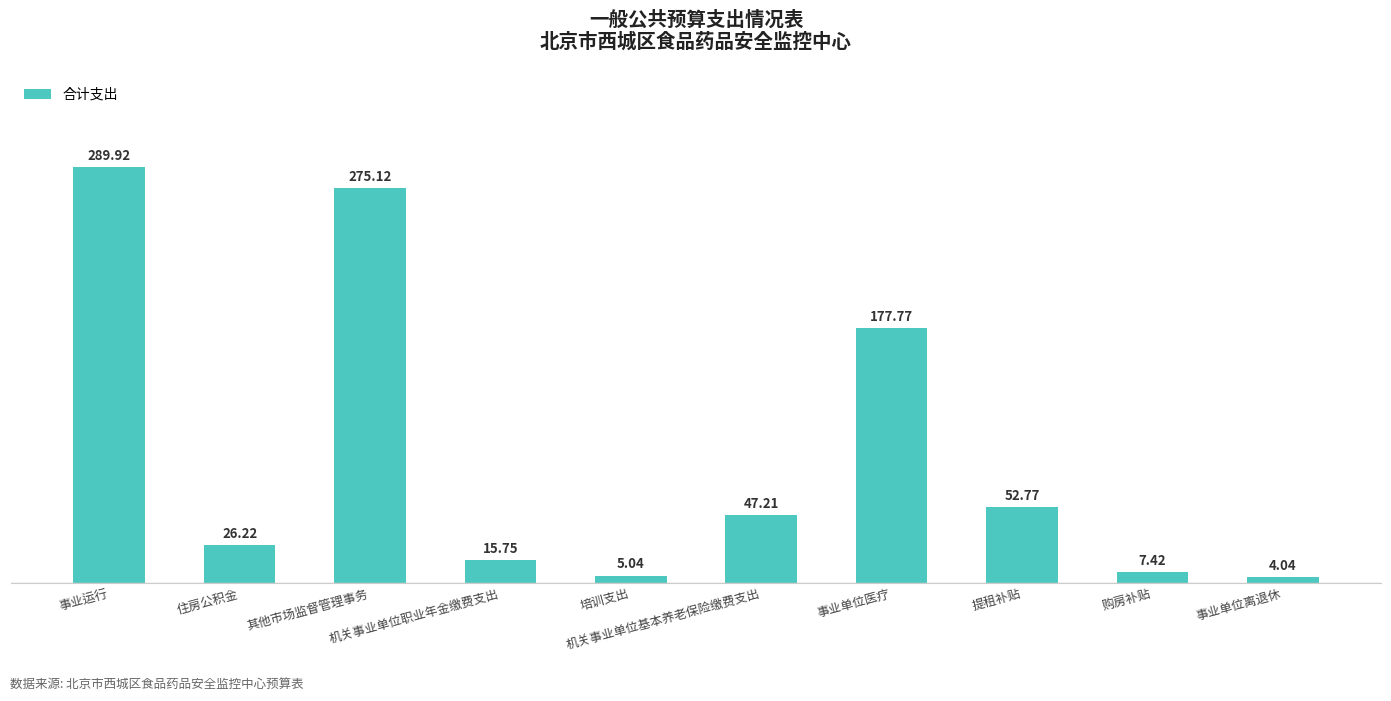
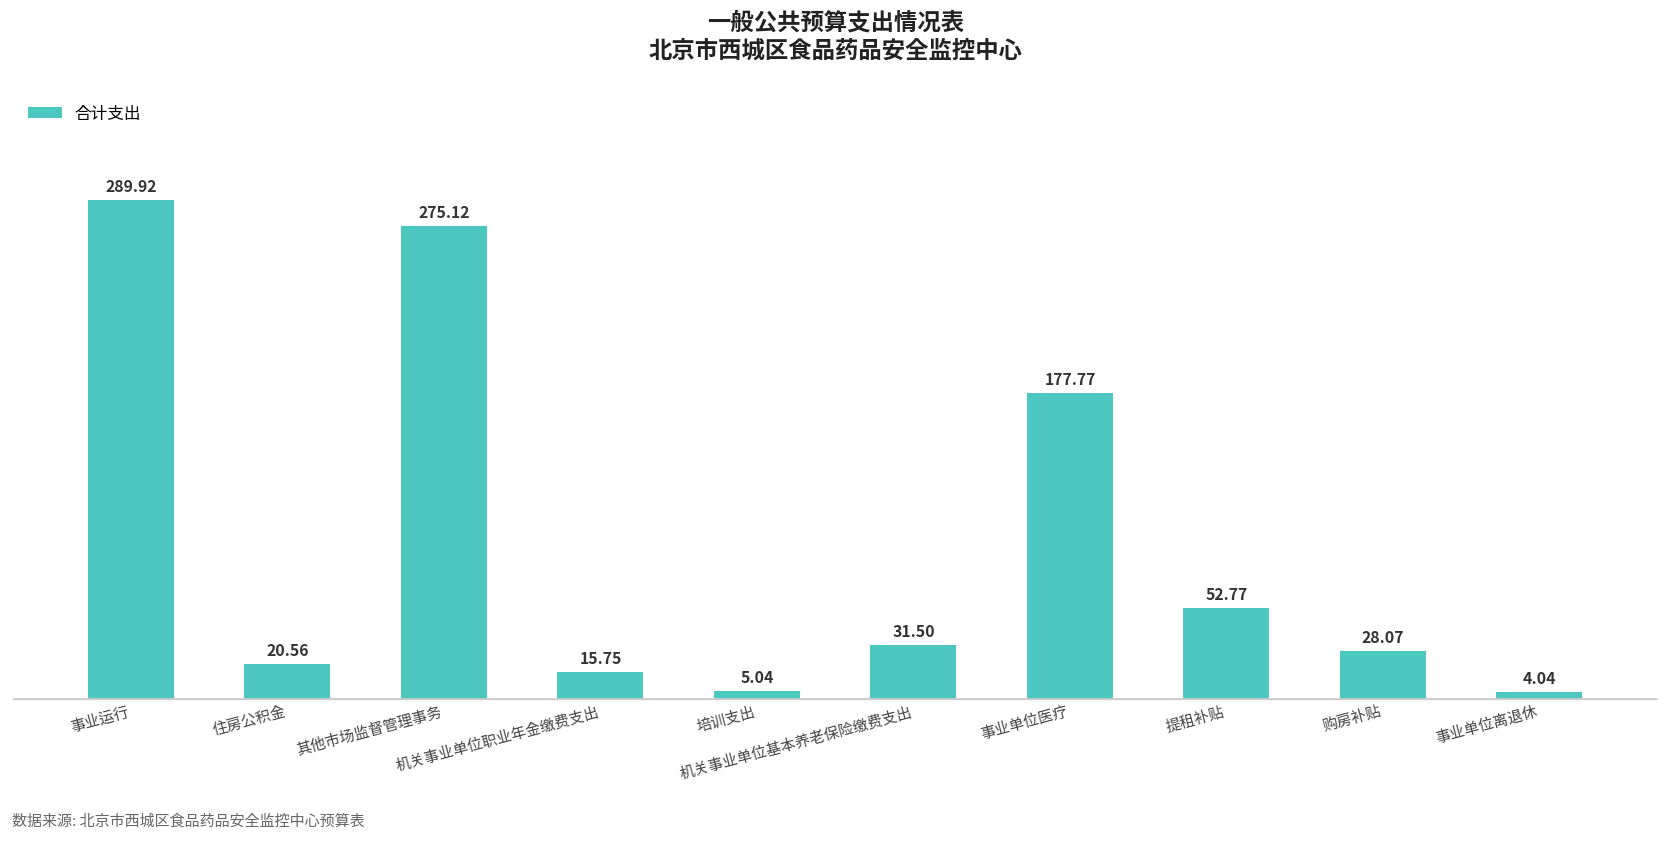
住房公积金: 26.22 -> 20.56
机关事业单位基本养老保险缴费支出: 47.21 -> 31.50
购房补贴: 7.42 -> 28.07
